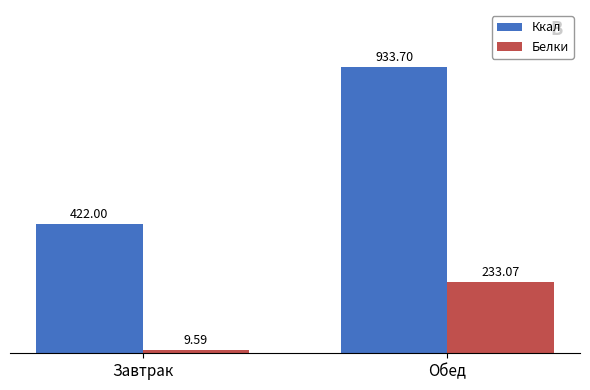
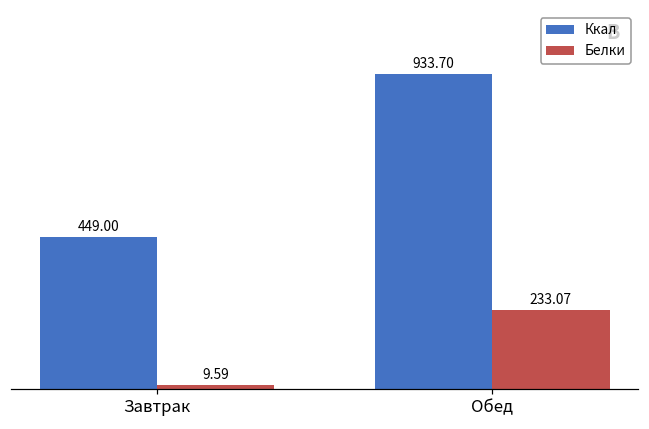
Ккал, Завтрак: 422.00 -> 449.00
